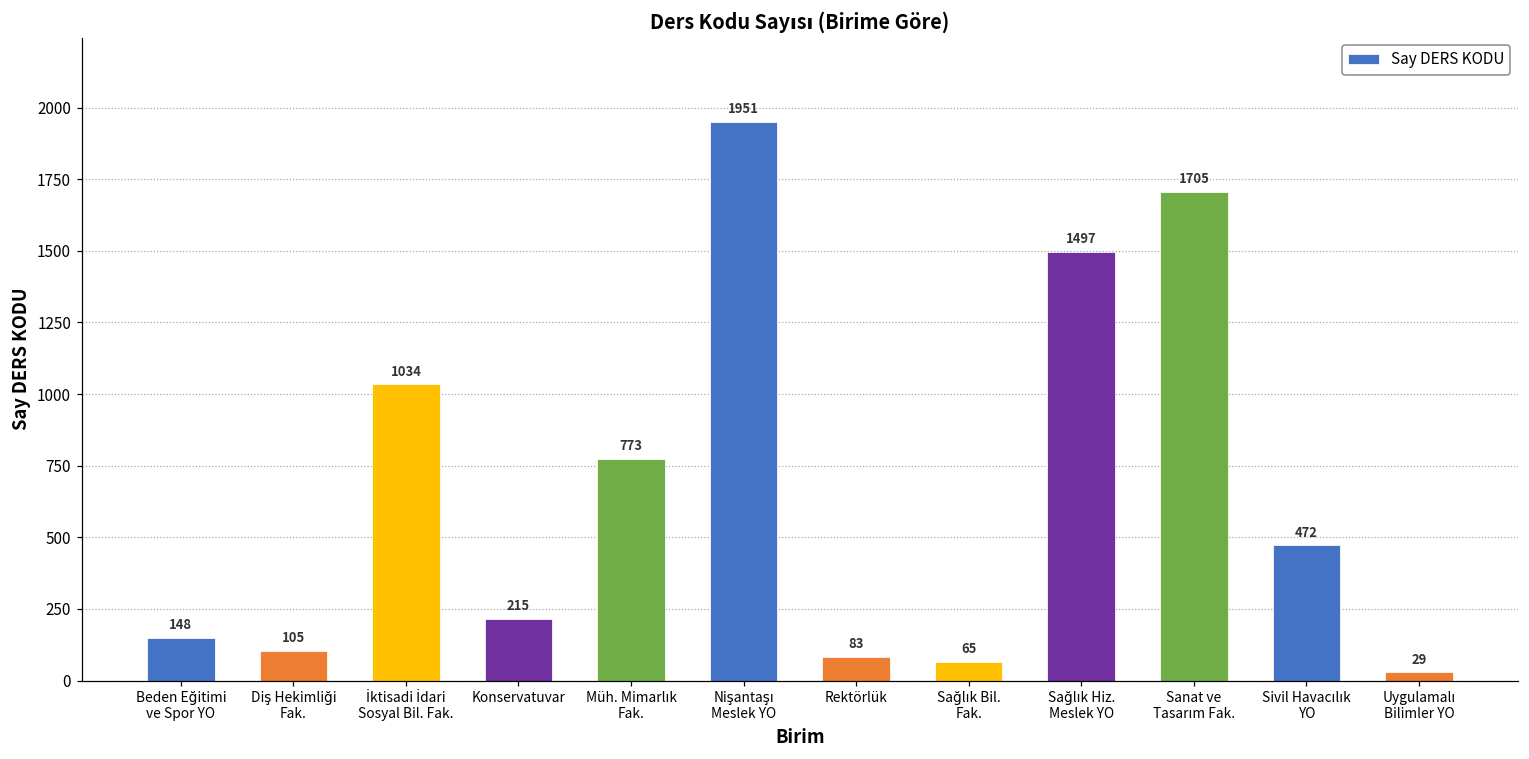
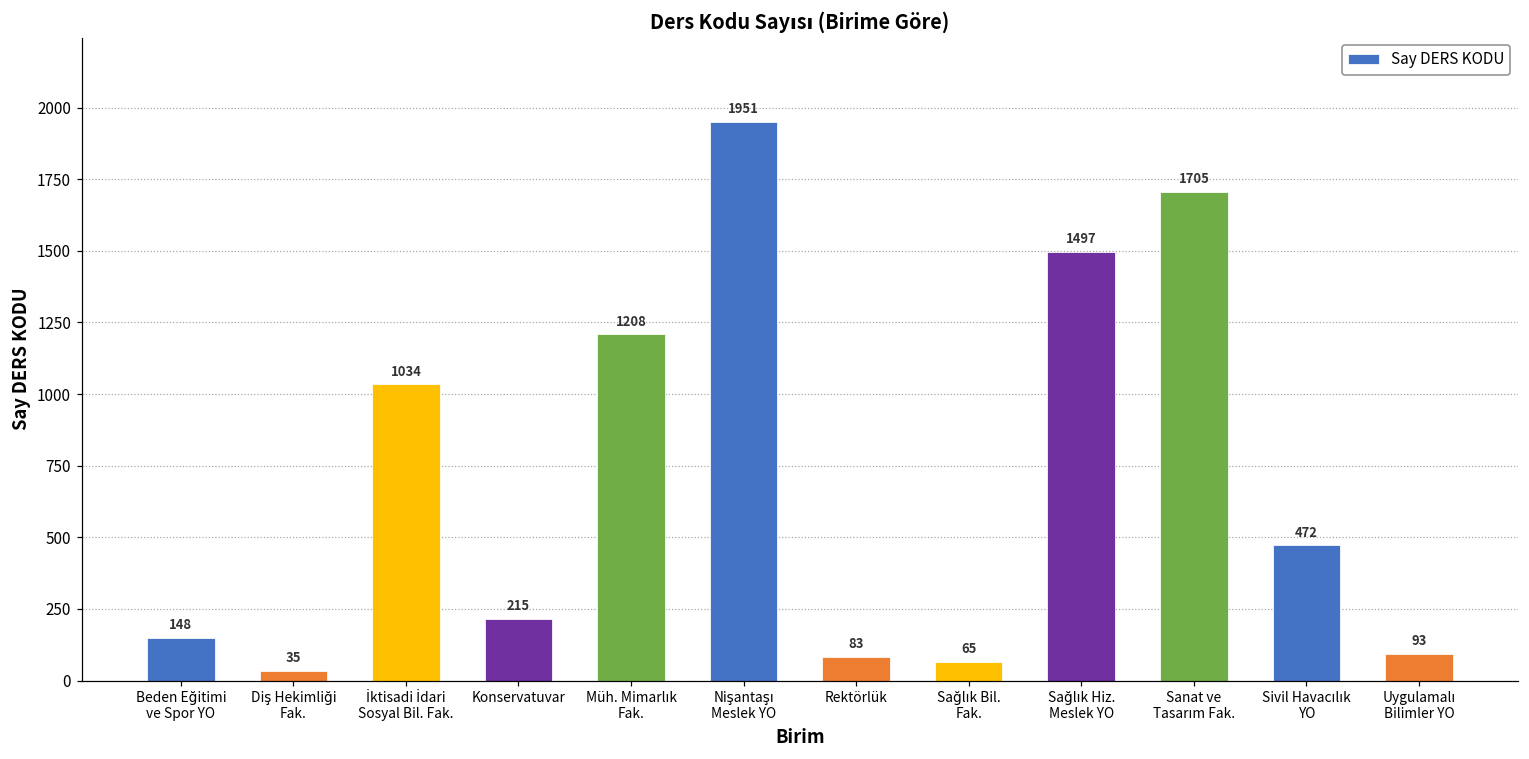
Diş Hekimliği Fak.: 105 -> 35
Müh. Mimarlık Fak.: 773 -> 1208
Uygulamalı Bilimler YO: 29 -> 93
